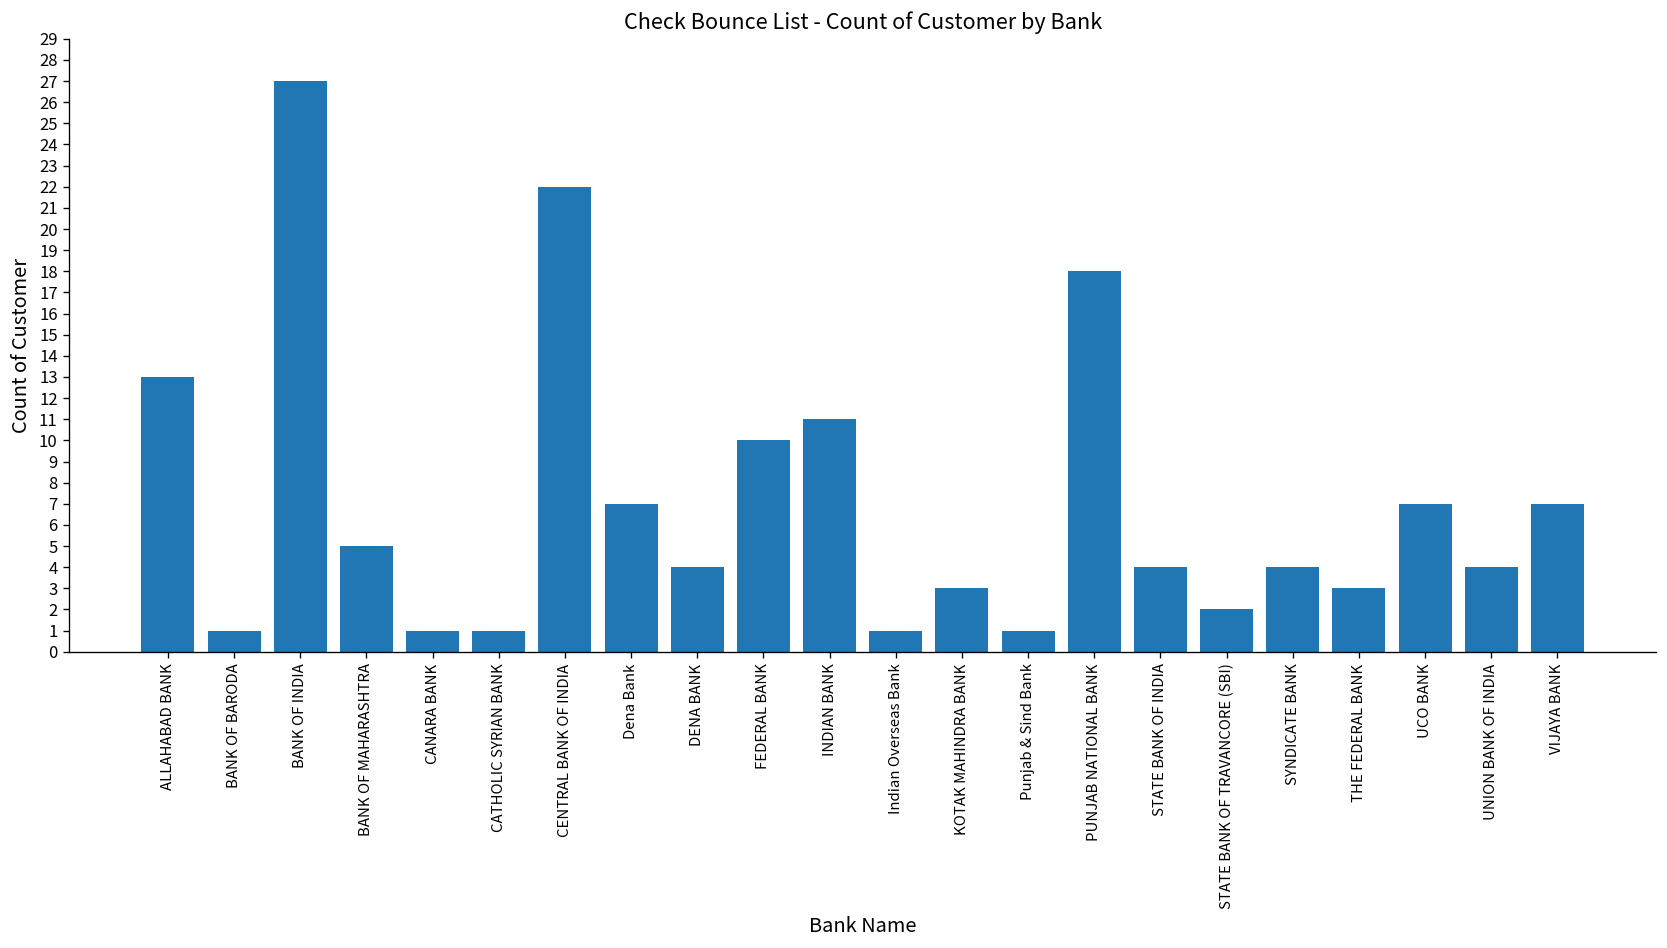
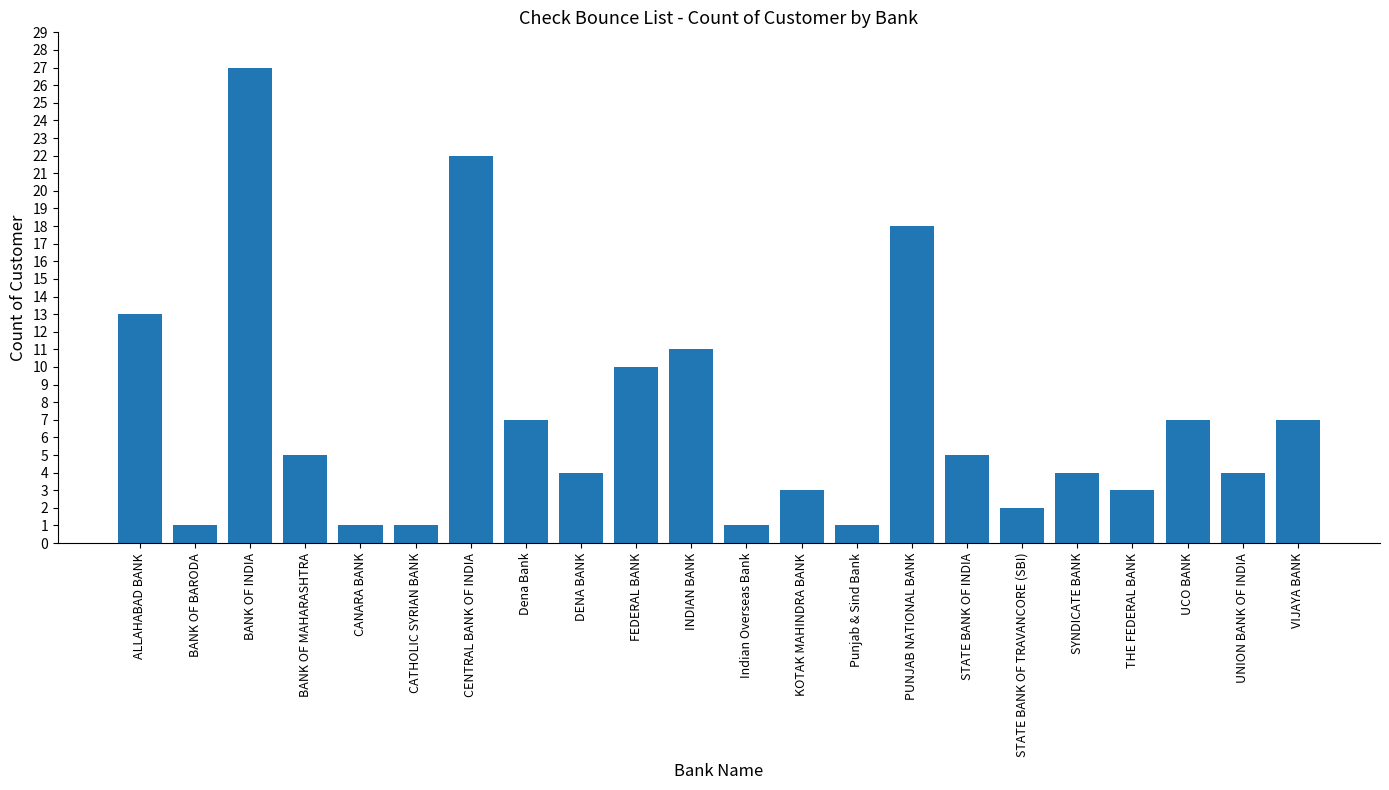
STATE BANK OF INDIA: 4 -> 5
